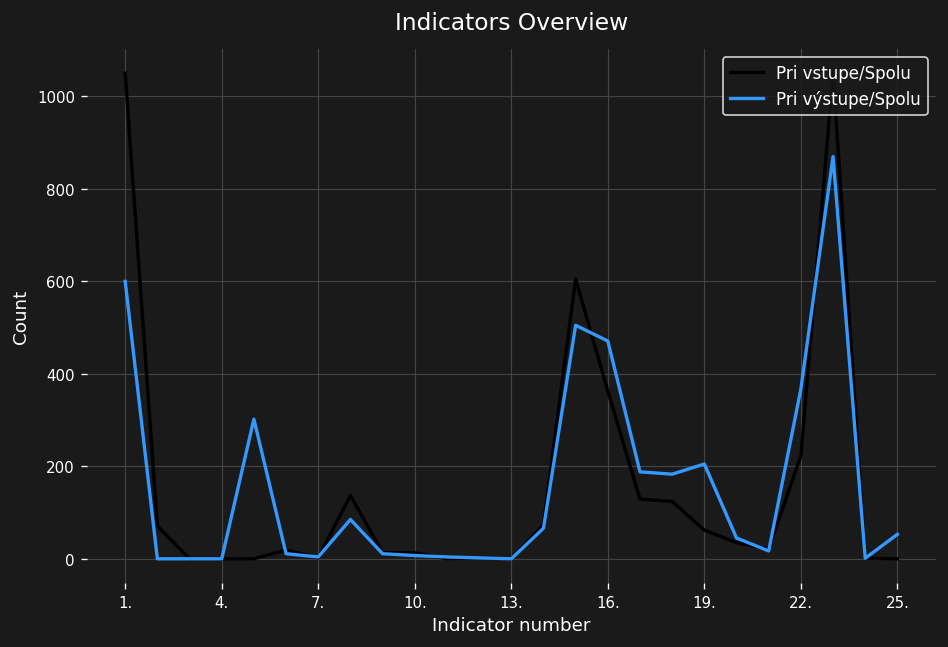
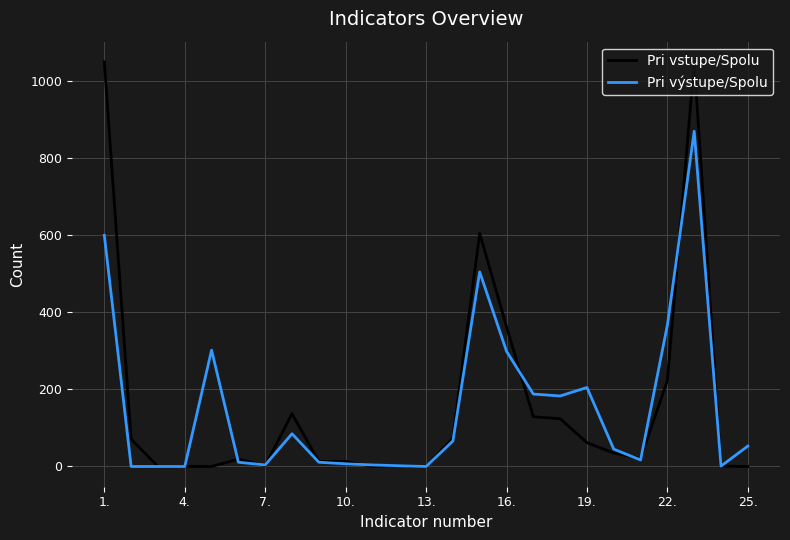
Pri výstupe/Spolu, 16.: 470 -> 300
